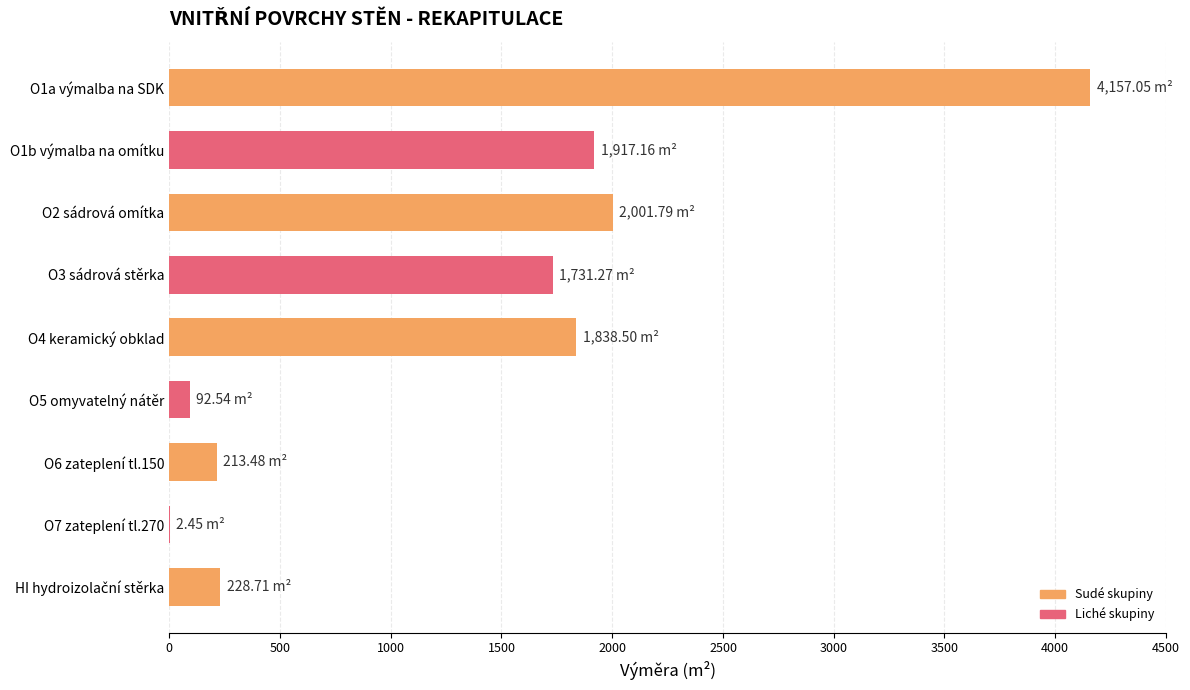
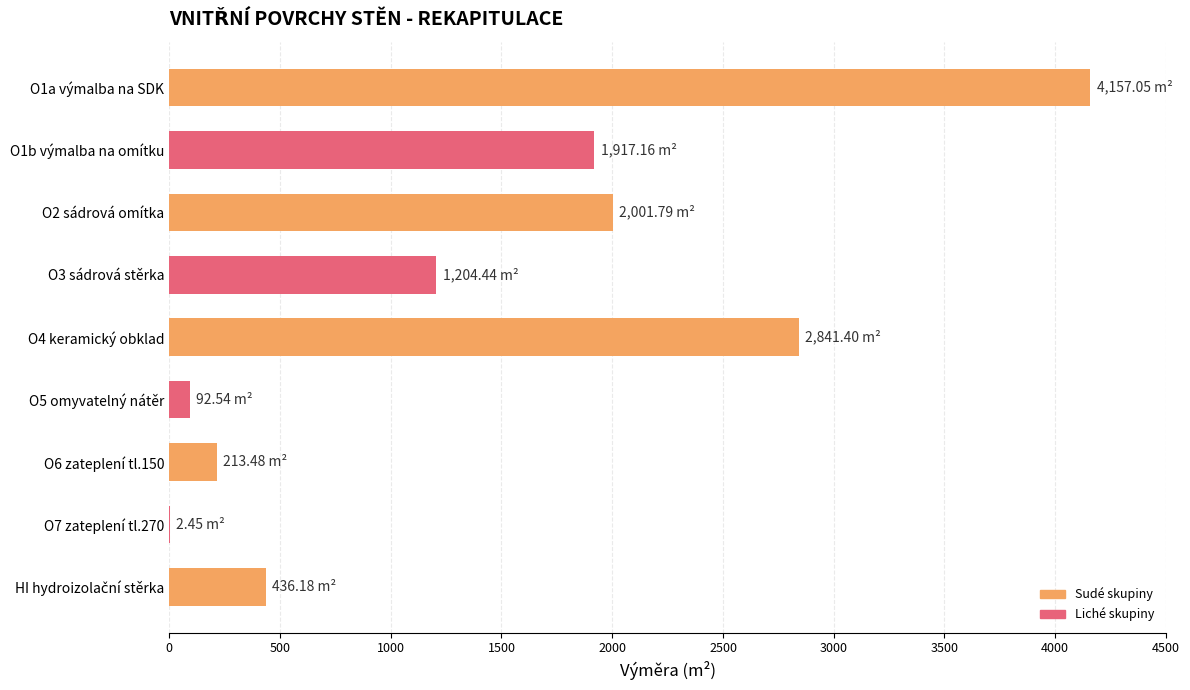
O3 sádrová stěrka: 1,731.27 -> 1,204.44
O4 keramický obklad: 1,838.50 -> 2,841.40
HI hydroizolační stěrka: 228.71 -> 436.18
